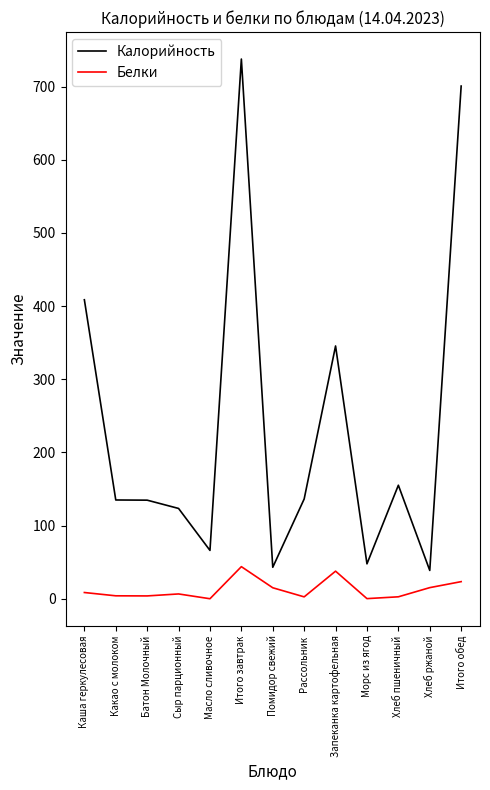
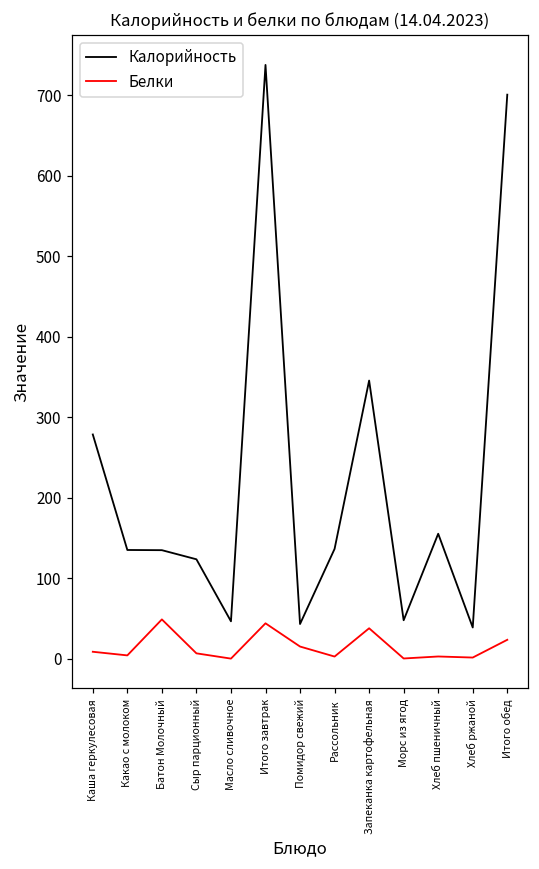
Калорийность, Каша геркулесовая: 410 -> 280
Белки, Батон Молочный: 0 -> 50
Калорийность, Масло сливочное: 70 -> 50
Белки, Хлеб ржаной: 20 -> 0
